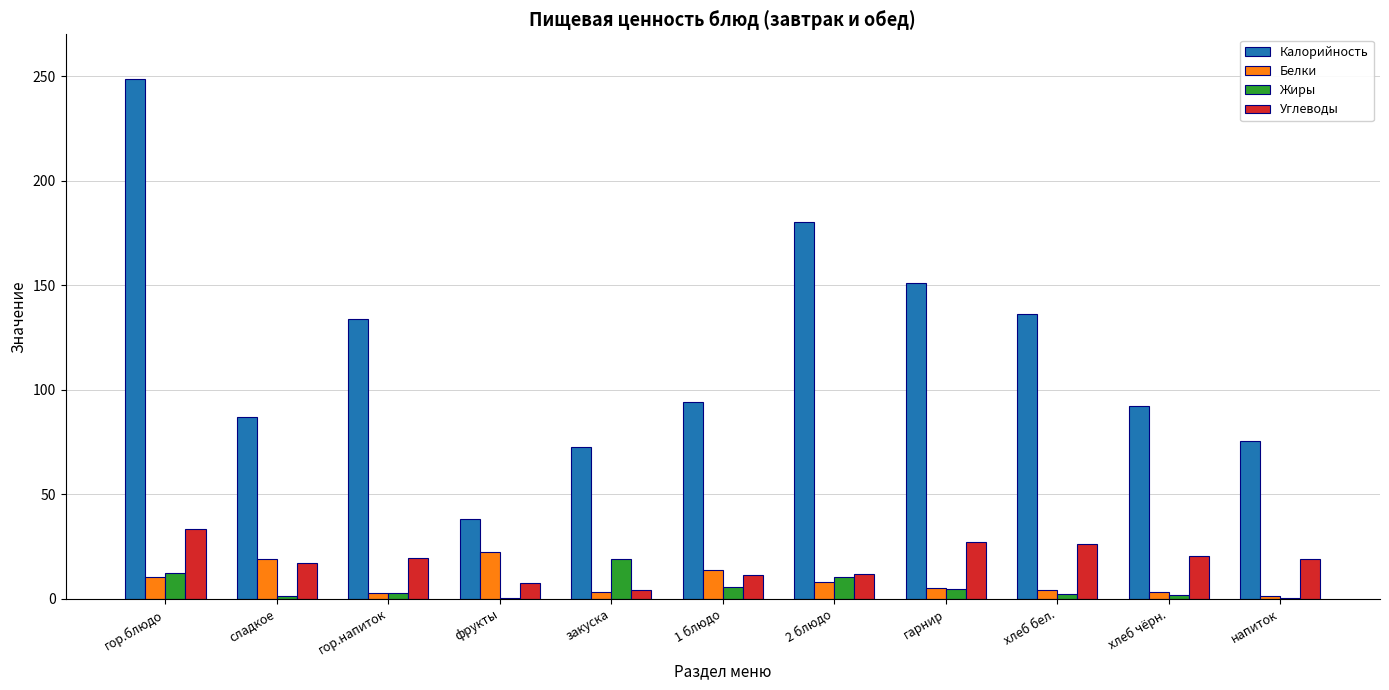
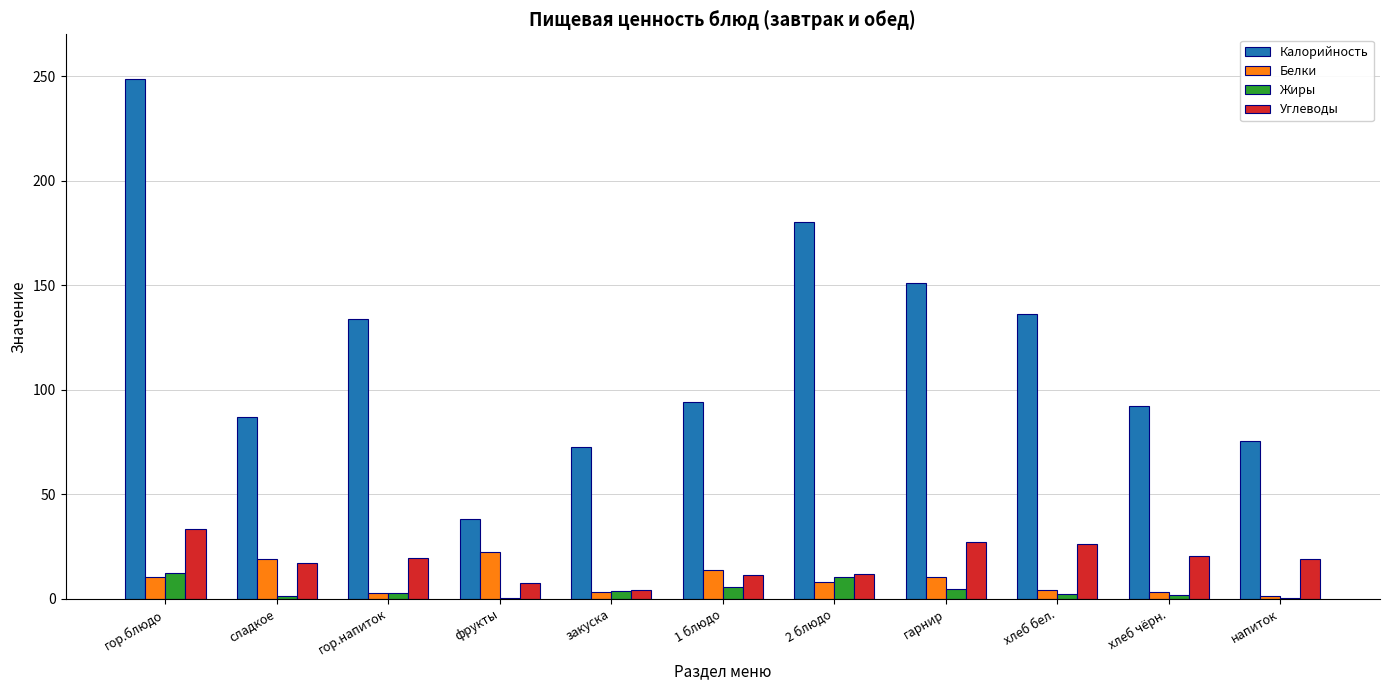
Жиры, закуска: 19 -> 4
Белки, гарнир: 5 -> 10
